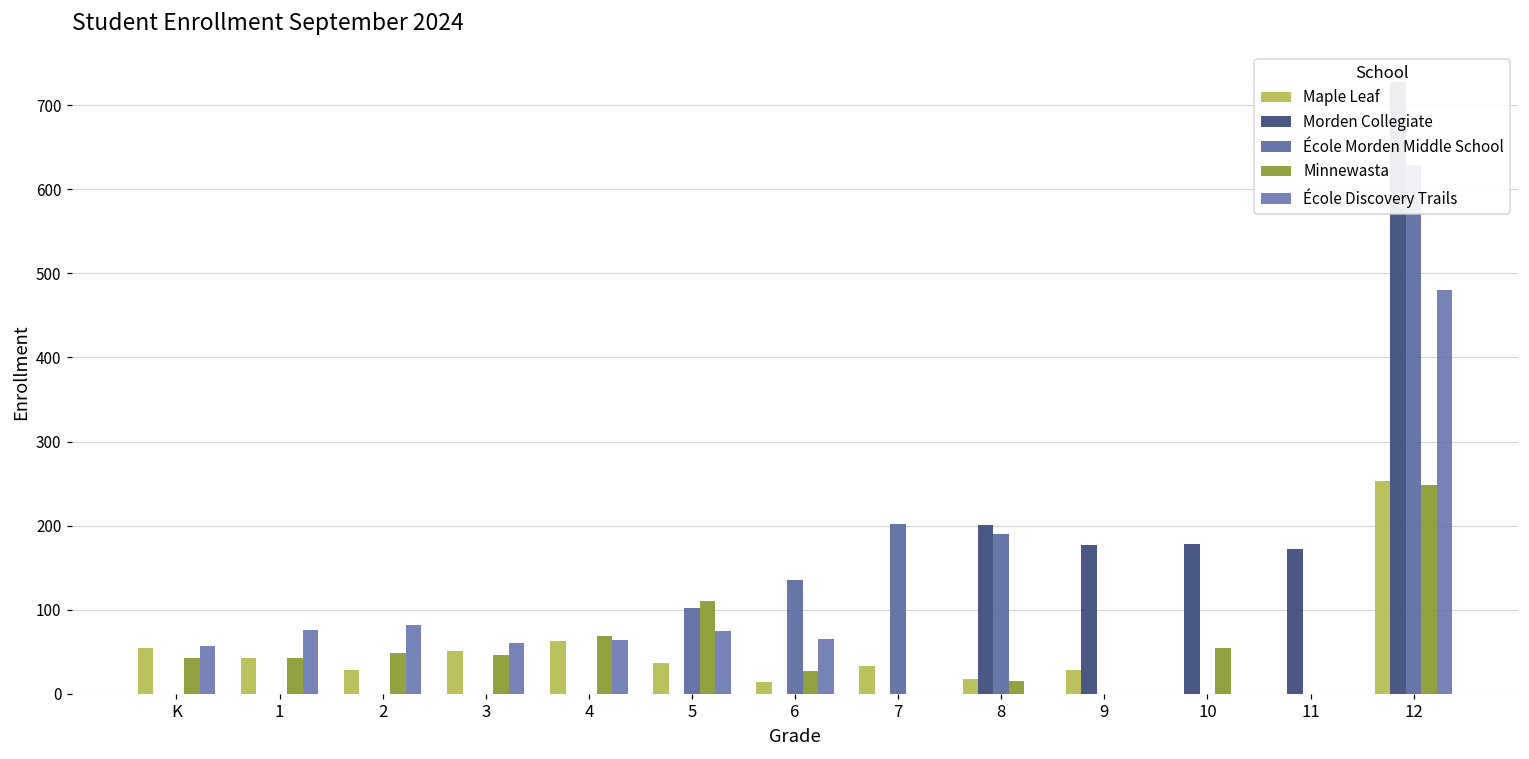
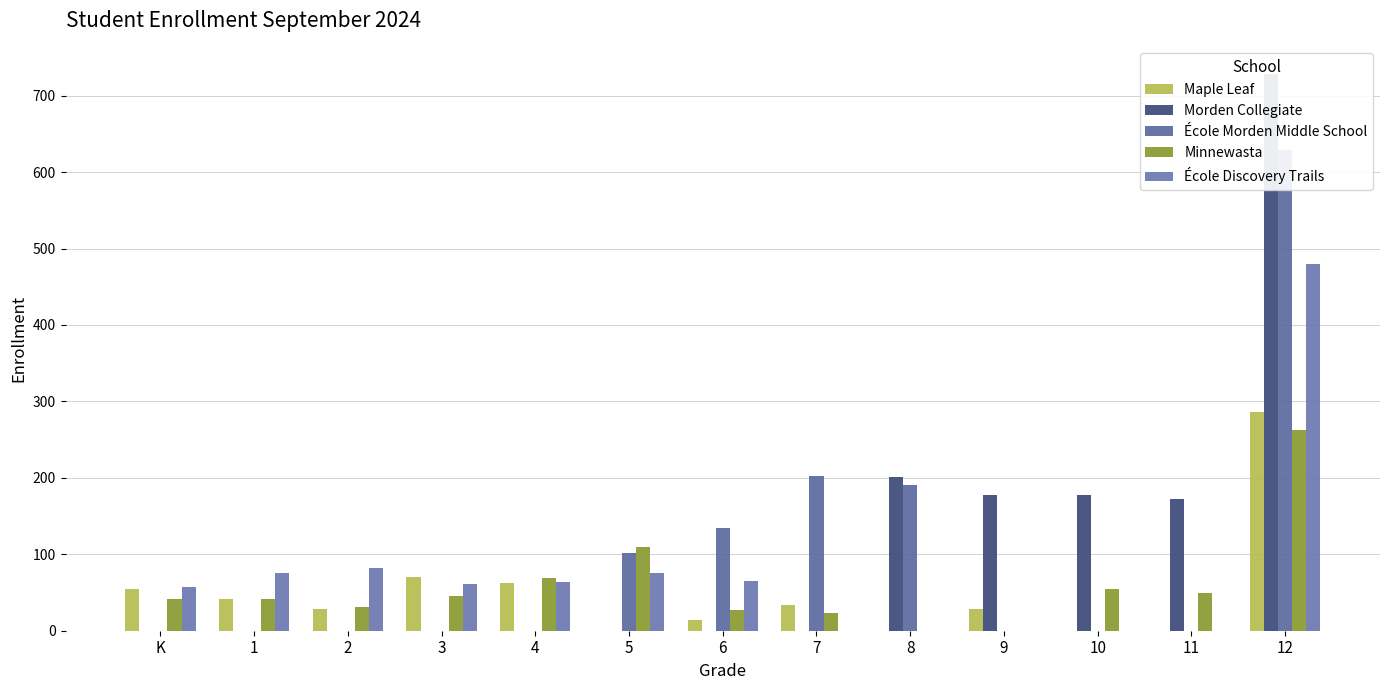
Minnewasta, 2: 50 -> 30
Maple Leaf, 3: 50 -> 70
Maple Leaf, 5: 40 -> 0
Minnewasta, 7: 0 -> 20
Maple Leaf, 8: 20 -> 0
Minnewasta, 8: 20 -> 0
Minnewasta, 11: 0 -> 50
Maple Leaf, 12: 250 -> 290
Minnewasta, 12: 250 -> 260
